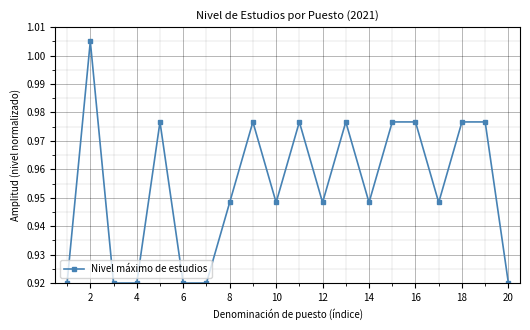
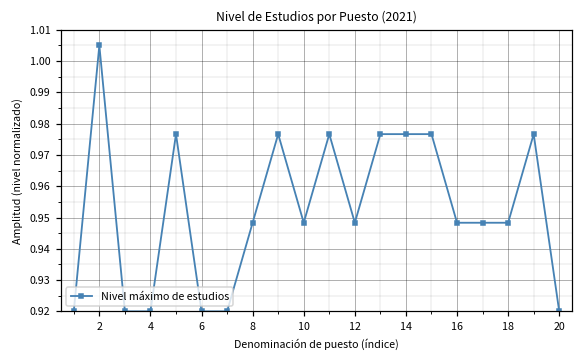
14: 0.948 -> 0.977
16: 0.977 -> 0.948
18: 0.977 -> 0.948
